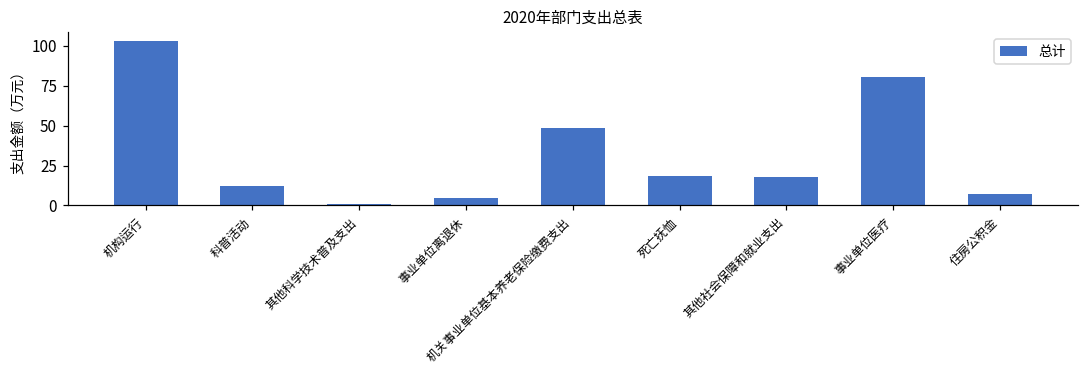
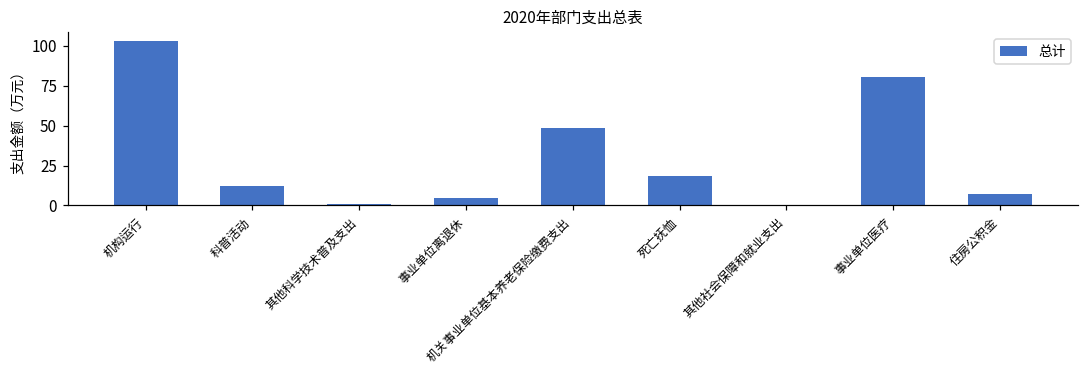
其他社会保障和就业支出: 18 -> 0
